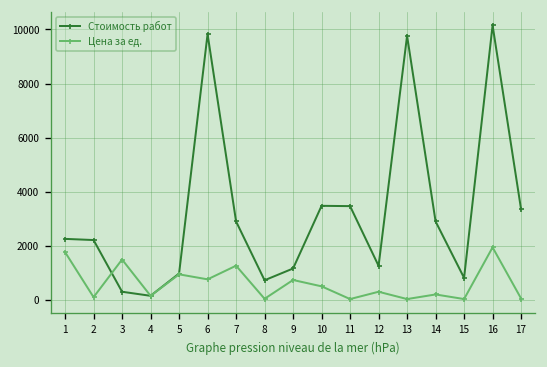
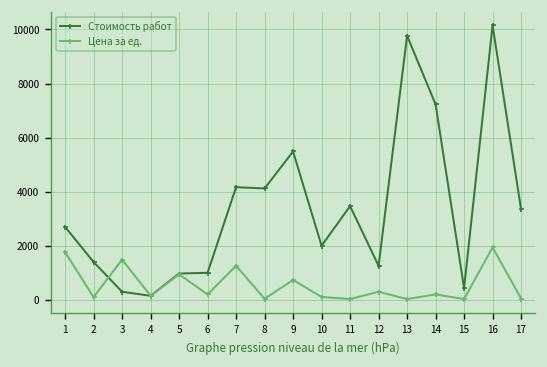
Стоимость работ, 1: 2300 -> 2700
Стоимость работ, 2: 2200 -> 1400
Стоимость работ, 6: 9800 -> 1000
Цена за ед., 6: 800 -> 200
Стоимость работ, 7: 2900 -> 4200
Стоимость работ, 8: 700 -> 4100
Стоимость работ, 9: 1200 -> 5500
Стоимость работ, 10: 3500 -> 2000
Цена за ед., 10: 500 -> 100
Стоимость работ, 14: 2900 -> 7200
Стоимость работ, 15: 800 -> 400
